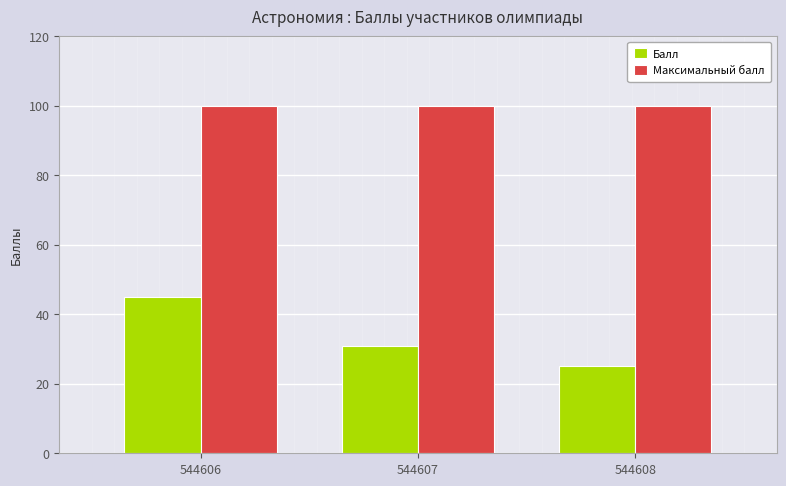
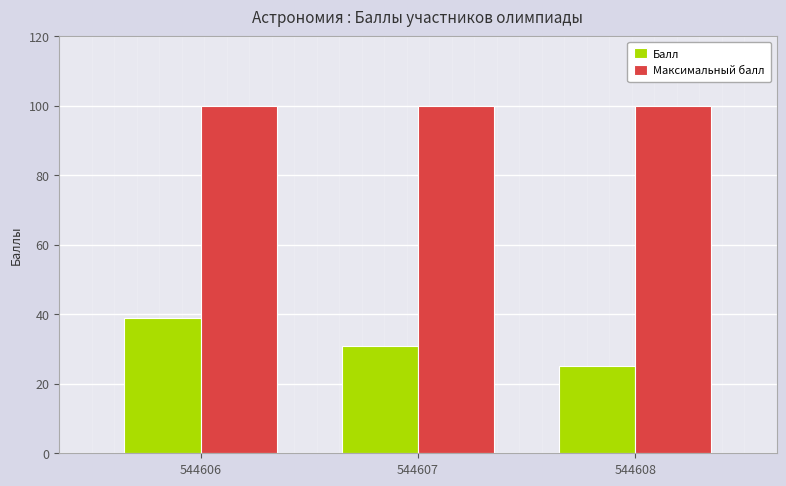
Балл, 544606: 45 -> 39
